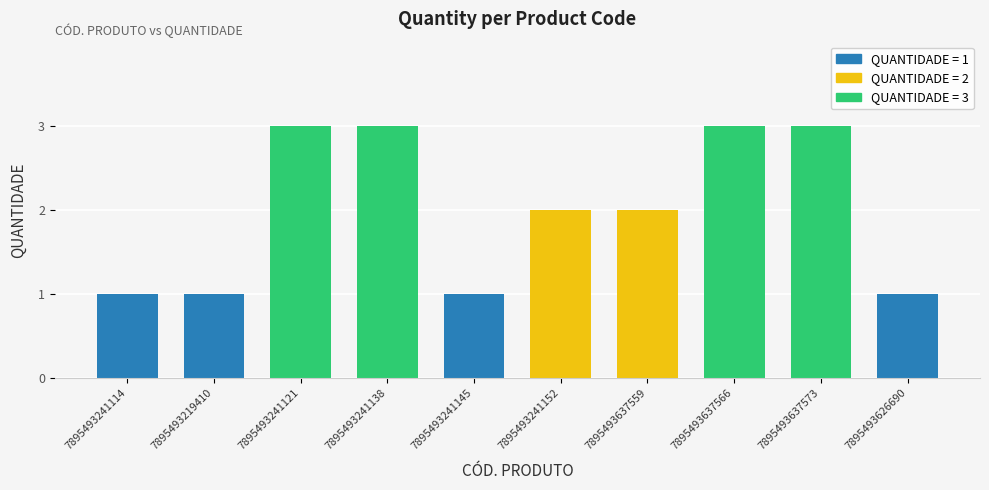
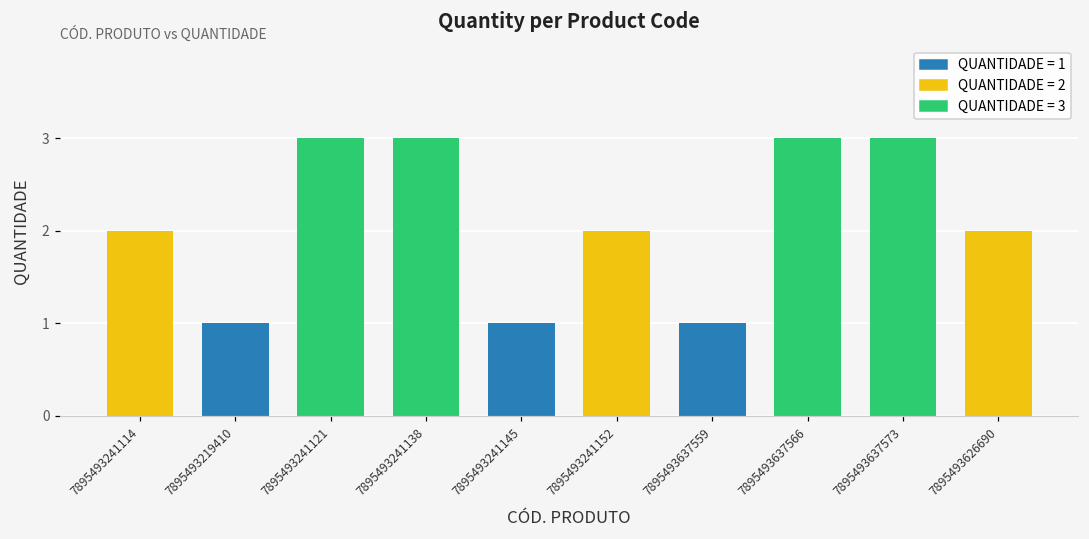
7895493241114: 1 -> 2
7895493637559: 2 -> 1
7895493626690: 1 -> 2
